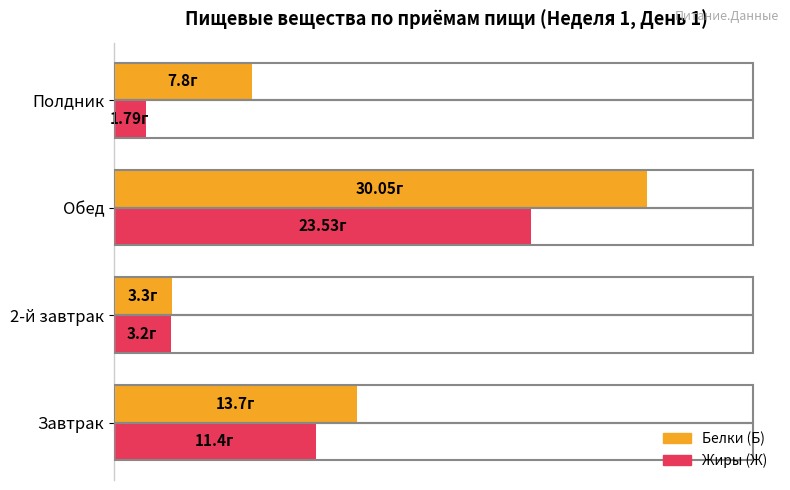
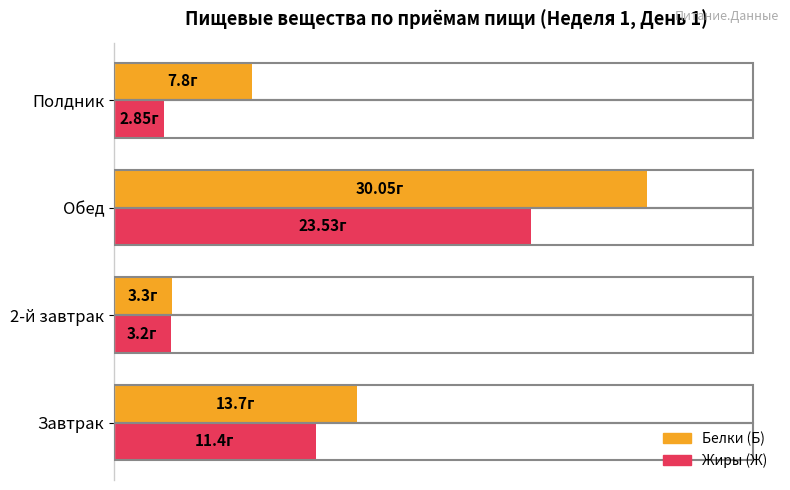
Жиры (Ж), Полдник: 1.79г -> 2.85г
